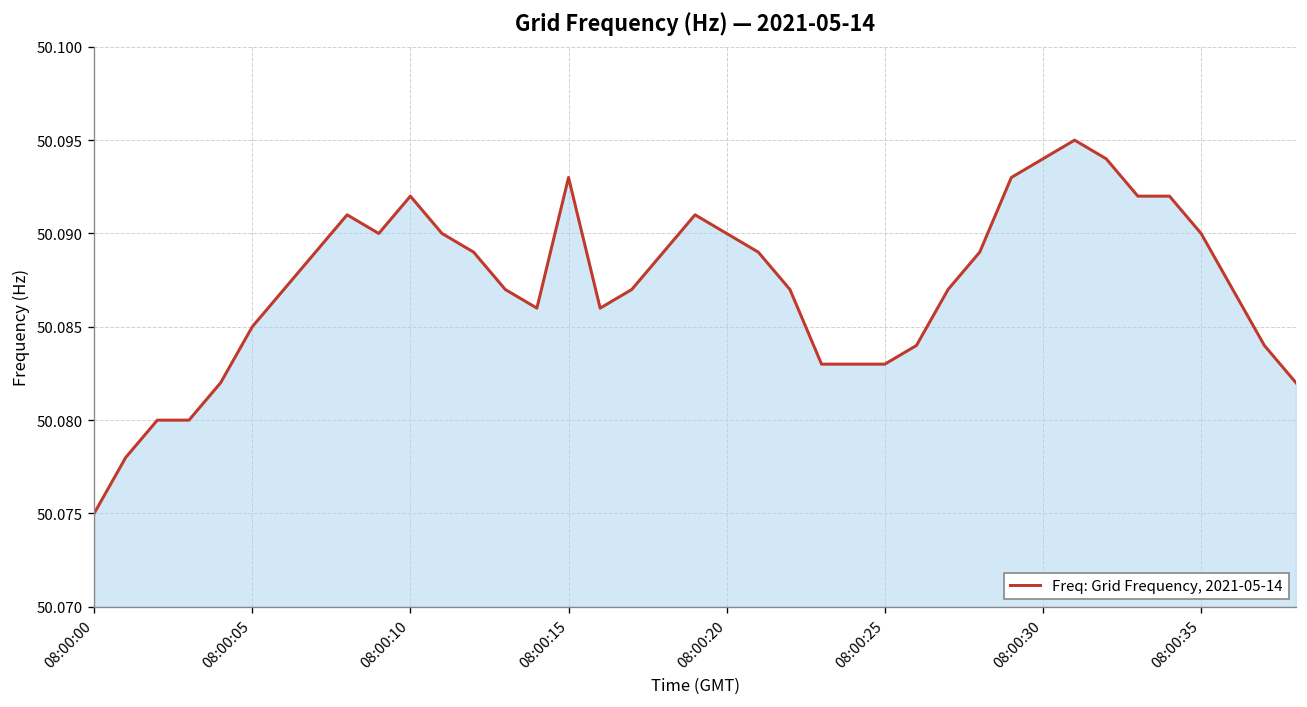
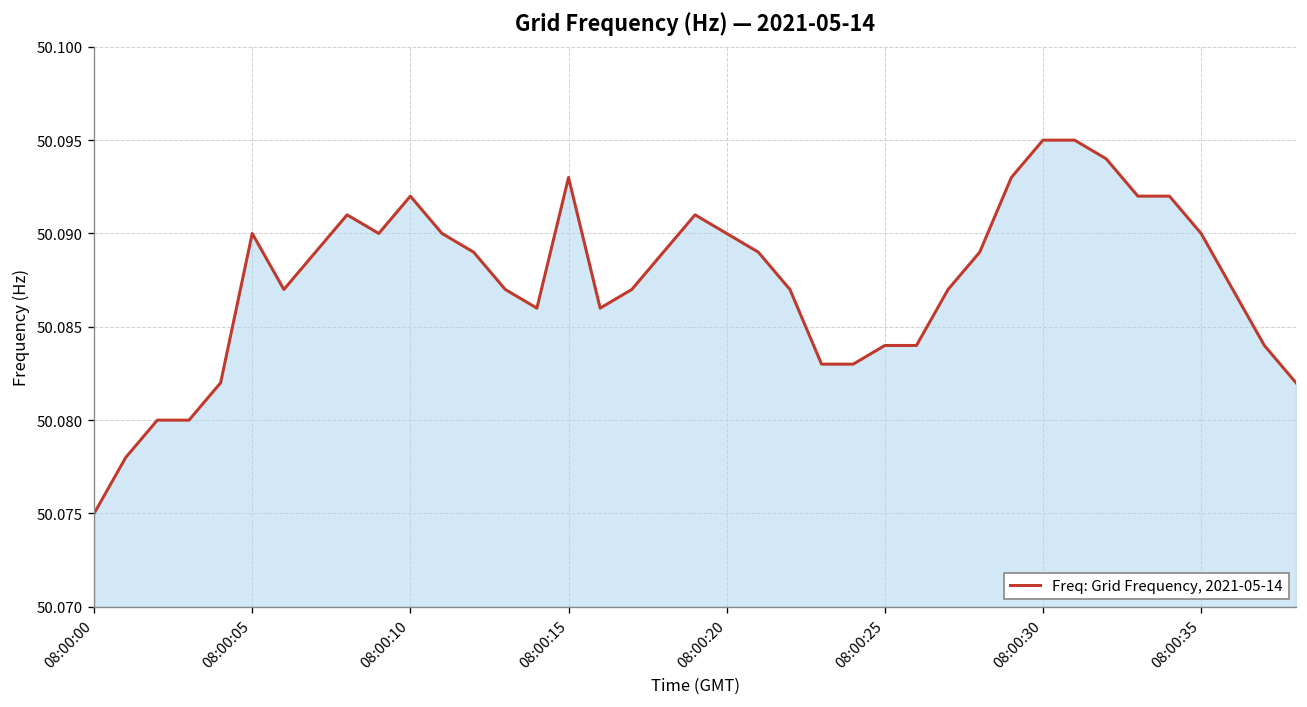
08:00:05: 50.085 -> 50.090
08:00:25: 50.083 -> 50.084
08:00:30: 50.094 -> 50.095
